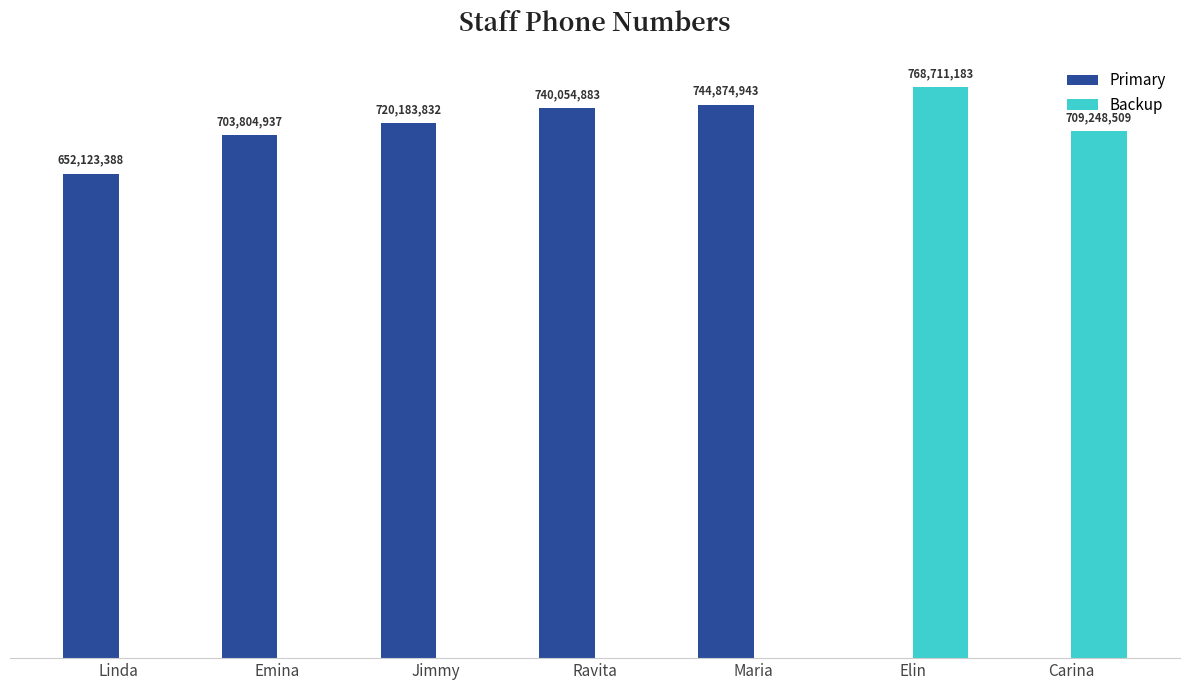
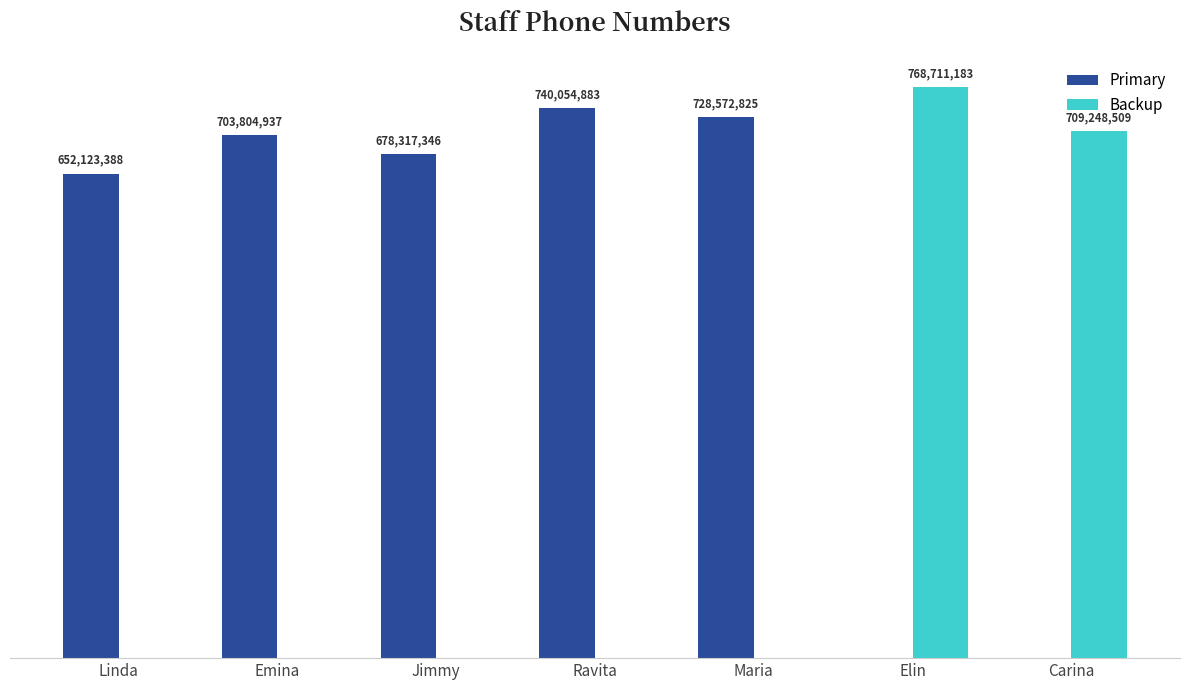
Primary, Jimmy: 720,183,832 -> 678,317,346
Primary, Maria: 744,874,943 -> 728,572,825
